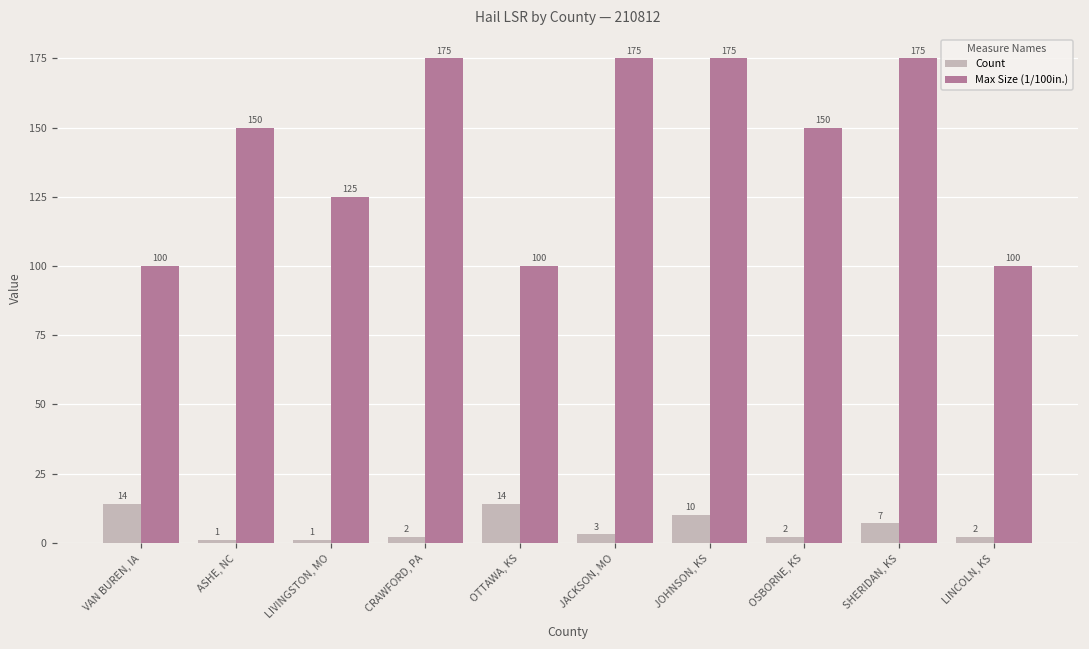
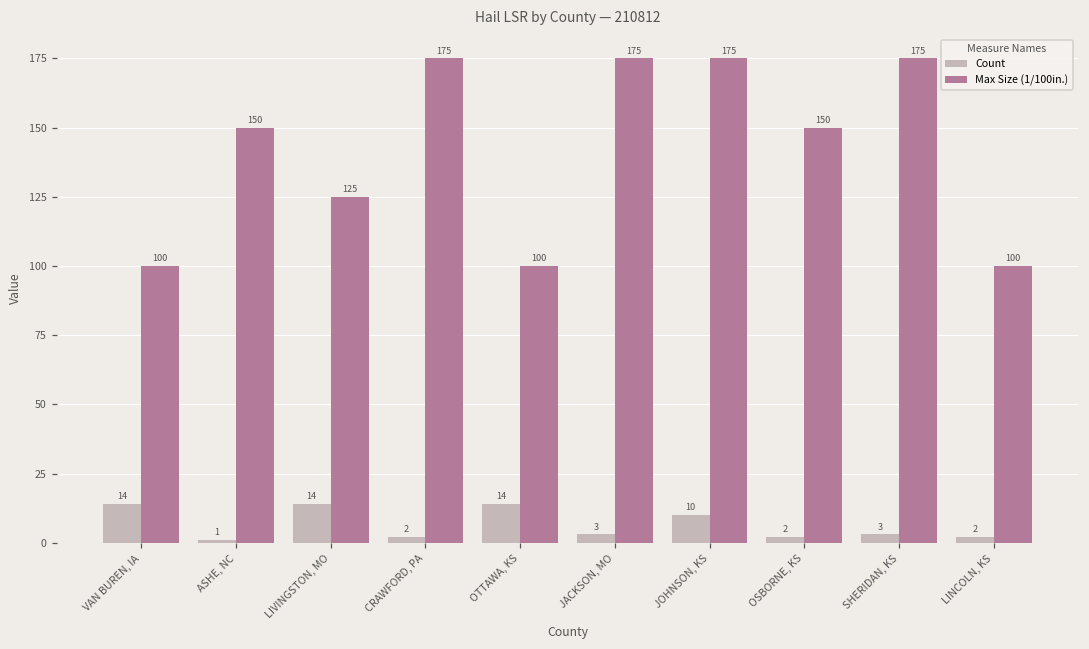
Count, LIVINGSTON, MO: 1 -> 14
Count, SHERIDAN, KS: 7 -> 3
